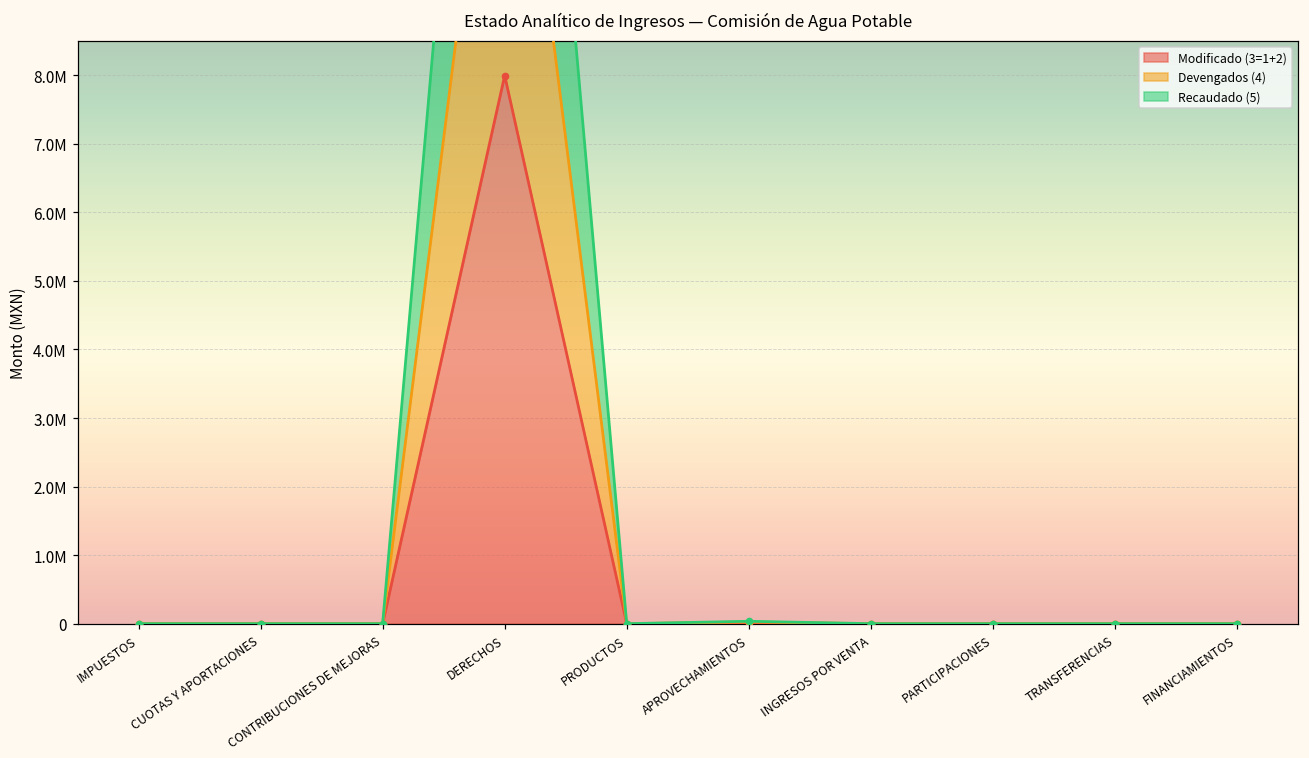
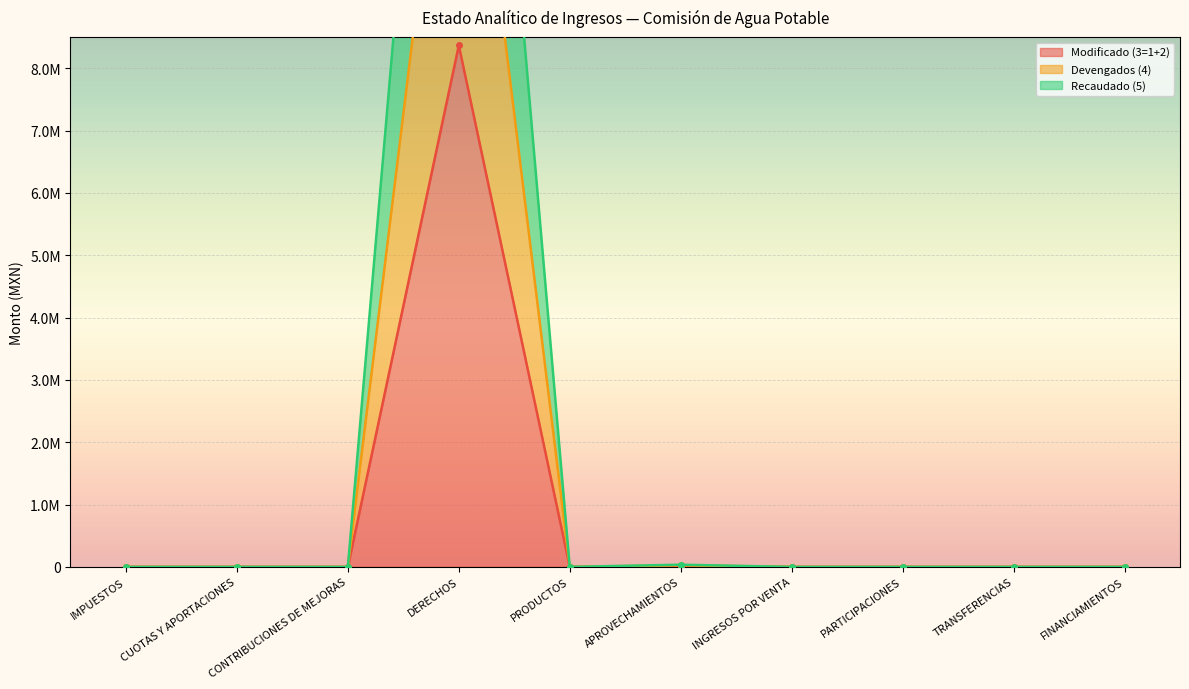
Modificado (3=1+2), DERECHOS: 8000000 -> 8400000
